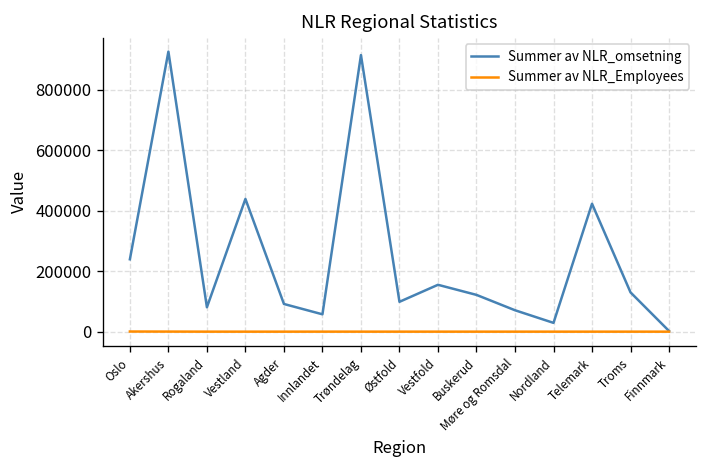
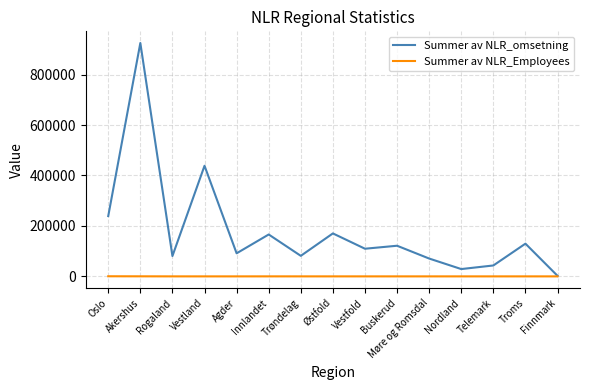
Summer av NLR_omsetning, Innlandet: 60000 -> 170000
Summer av NLR_omsetning, Trøndelag: 910000 -> 80000
Summer av NLR_omsetning, Østfold: 100000 -> 170000
Summer av NLR_omsetning, Vestfold: 150000 -> 110000
Summer av NLR_omsetning, Telemark: 420000 -> 40000
